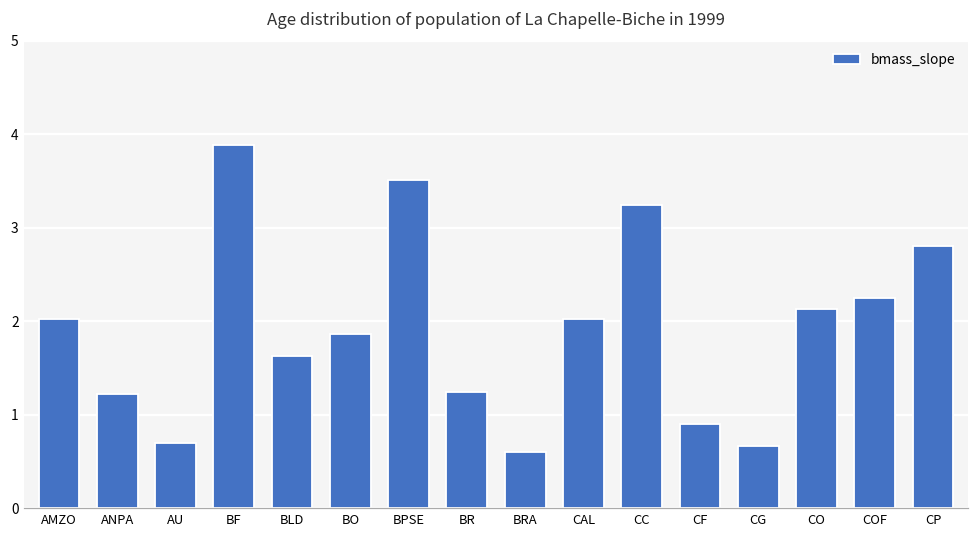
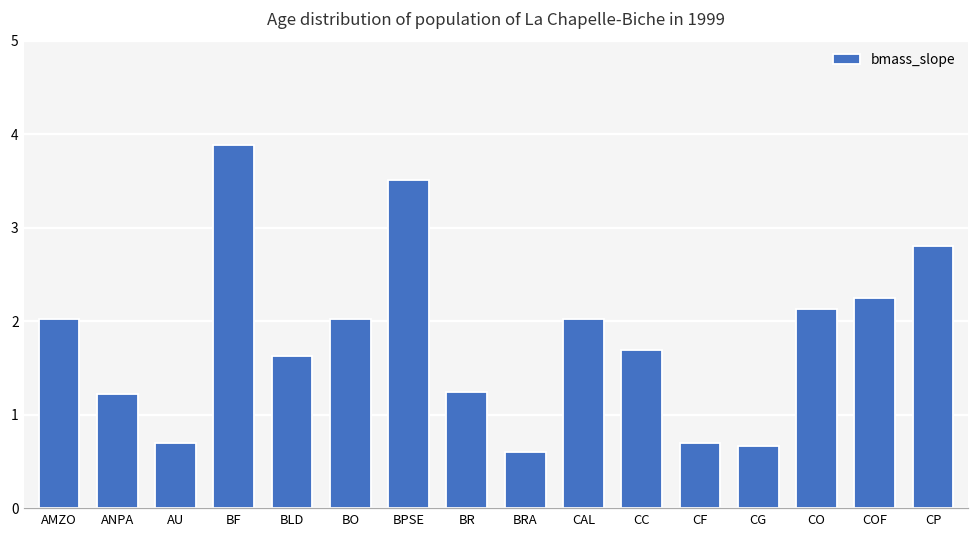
BO: 1.9 -> 2.0
CC: 3.2 -> 1.7
CF: 0.9 -> 0.7
